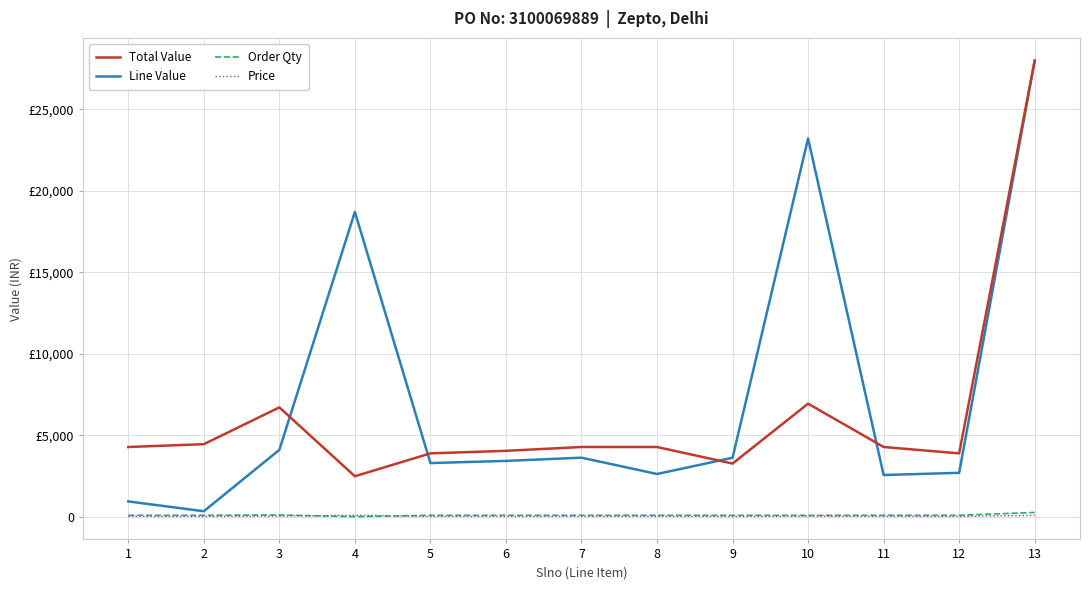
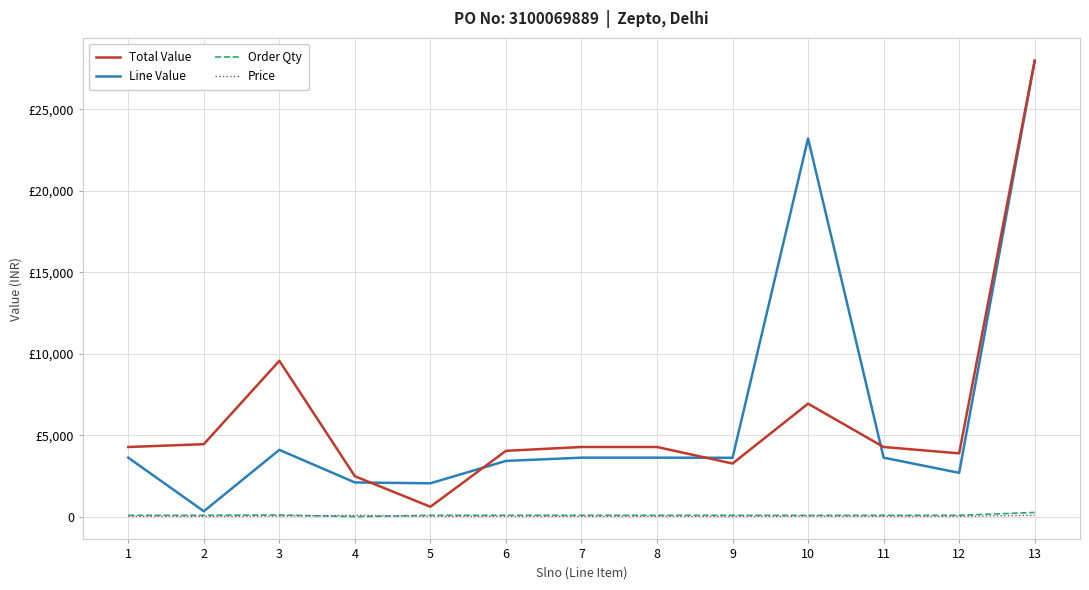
Line Value, 1: £1,000 -> £3,600
Total Value, 3: £6,700 -> £9,600
Line Value, 4: £18,700 -> £2,100
Total Value, 5: £3,900 -> £600
Line Value, 5: £3,300 -> £2,100
Line Value, 8: £2,600 -> £3,600
Line Value, 11: £2,600 -> £3,600
